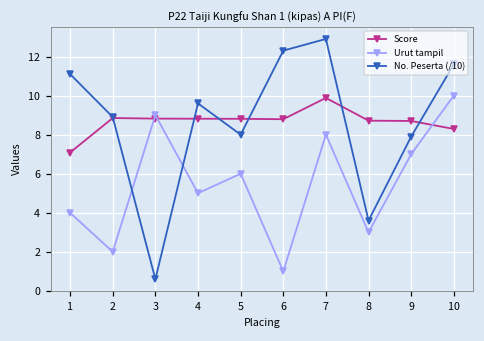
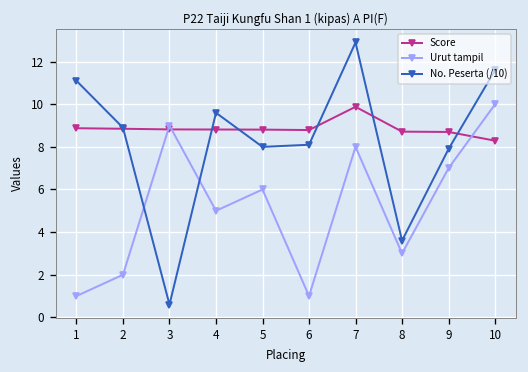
Score, 1: 7.1 -> 8.9
Urut tampil, 1: 4 -> 1
No. Peserta (/10), 6: 12.3 -> 8.1
